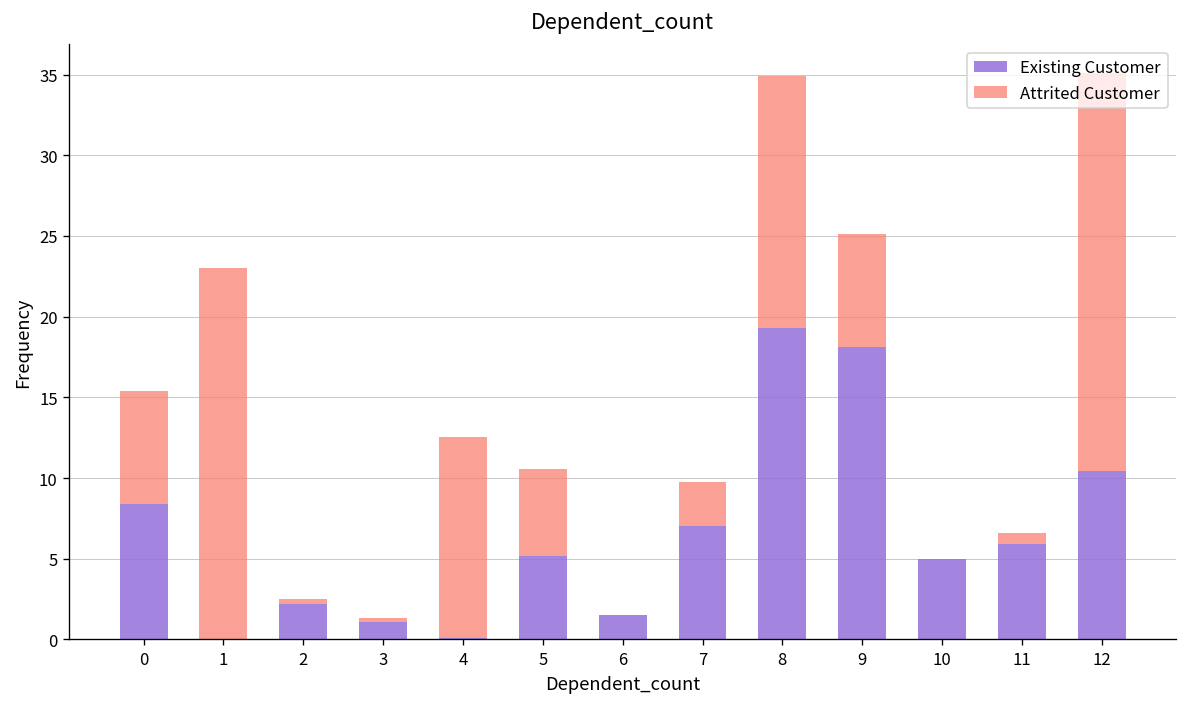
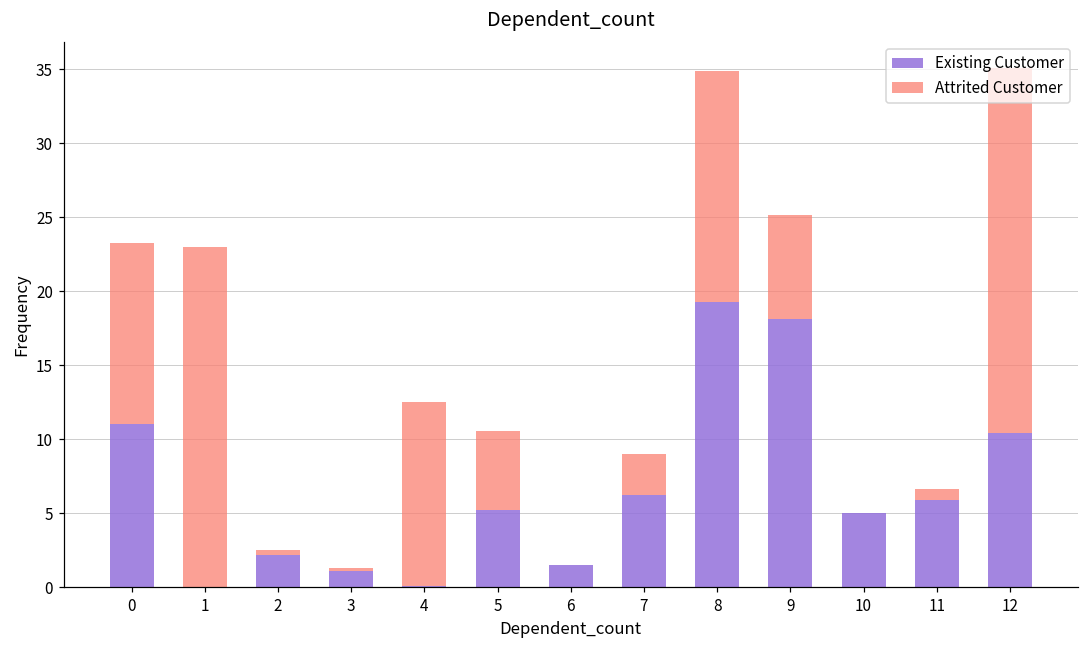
Existing Customer, 0: 8.4 -> 11.0
Attrited Customer, 0: 7.0 -> 12.3
Existing Customer, 7: 7.0 -> 6.2
